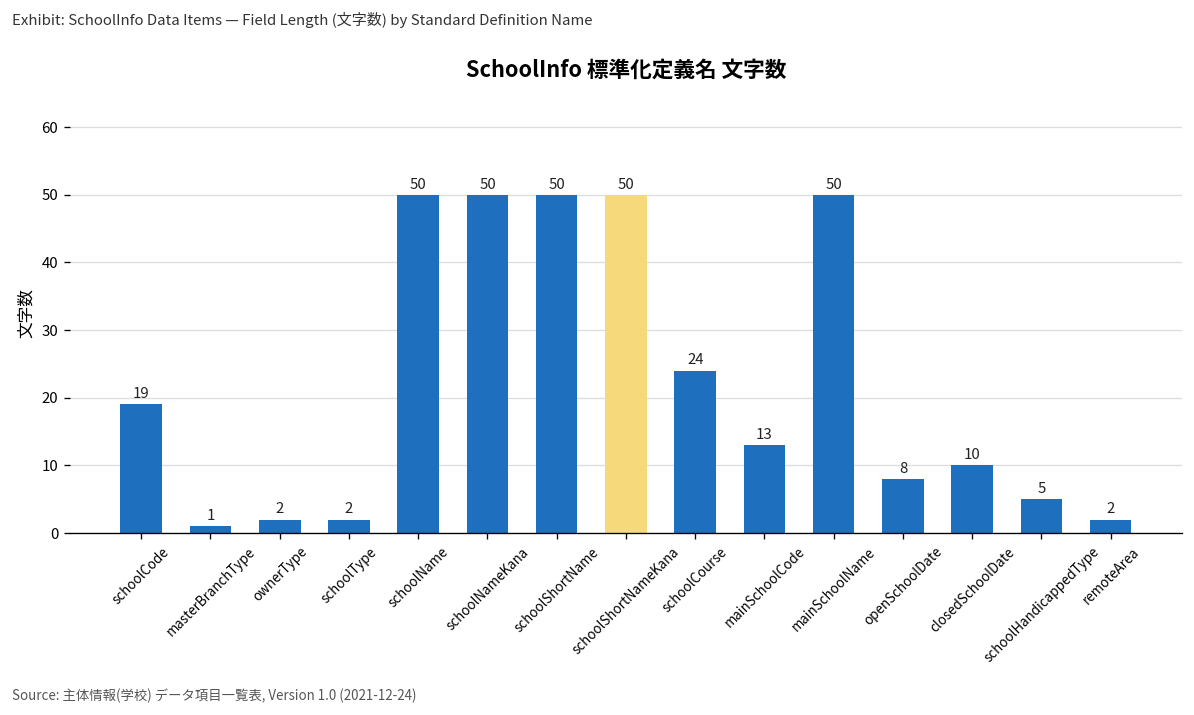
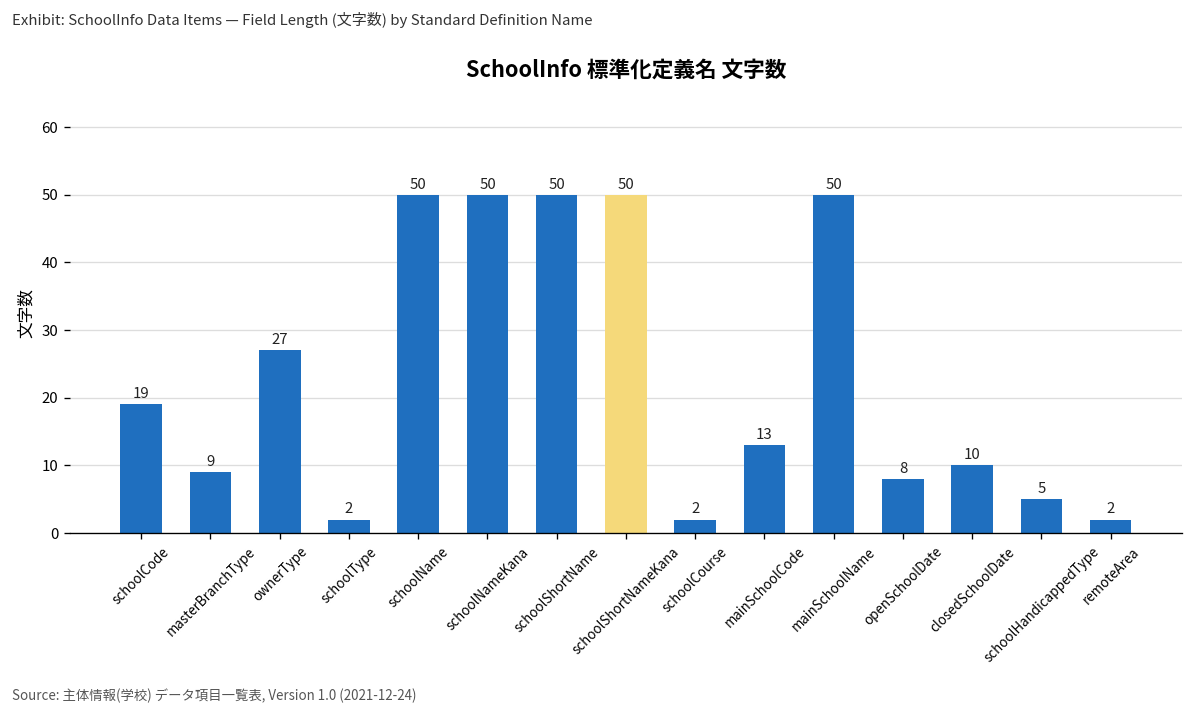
masterBranchType: 1 -> 9
ownerType: 2 -> 27
schoolCourse: 24 -> 2
